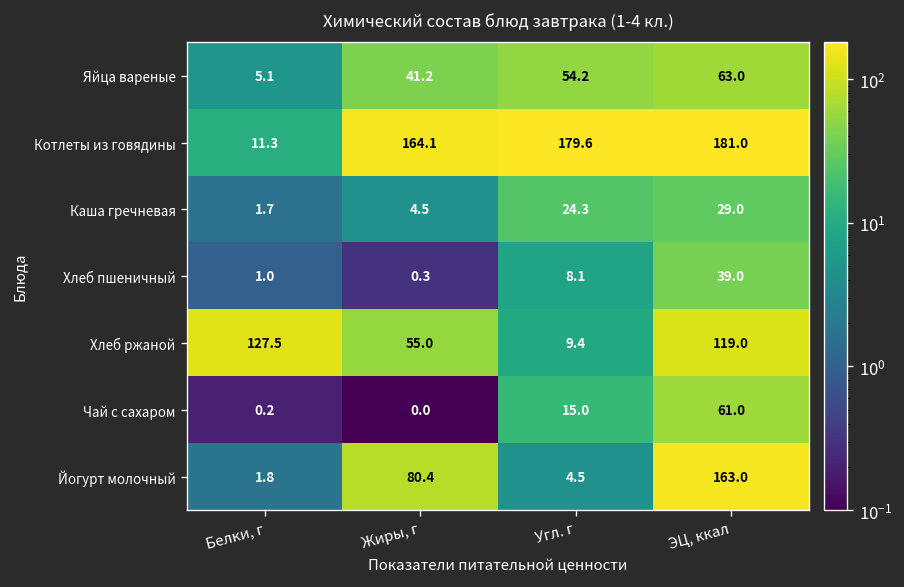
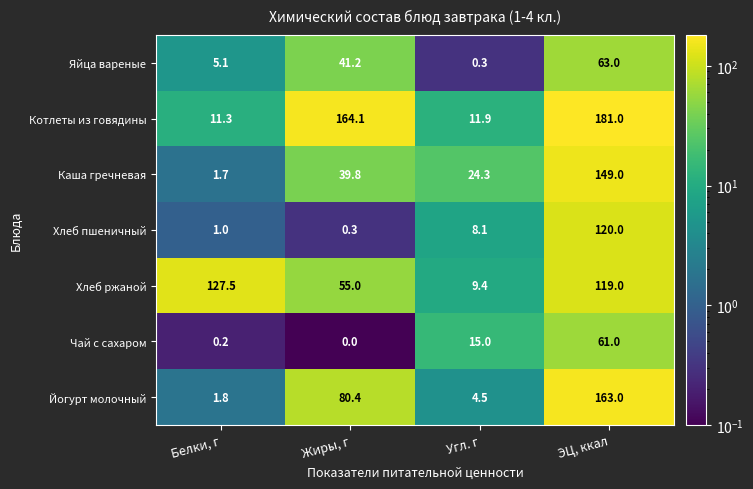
Яйца вареные, Угл. г: 54.2 -> 0.3
Котлеты из говядины, Угл. г: 179.6 -> 11.9
Каша гречневая, Жиры, г: 4.5 -> 39.8
Каша гречневая, ЭЦ, ккал: 29.0 -> 149.0
Хлеб пшеничный, ЭЦ, ккал: 39.0 -> 120.0
